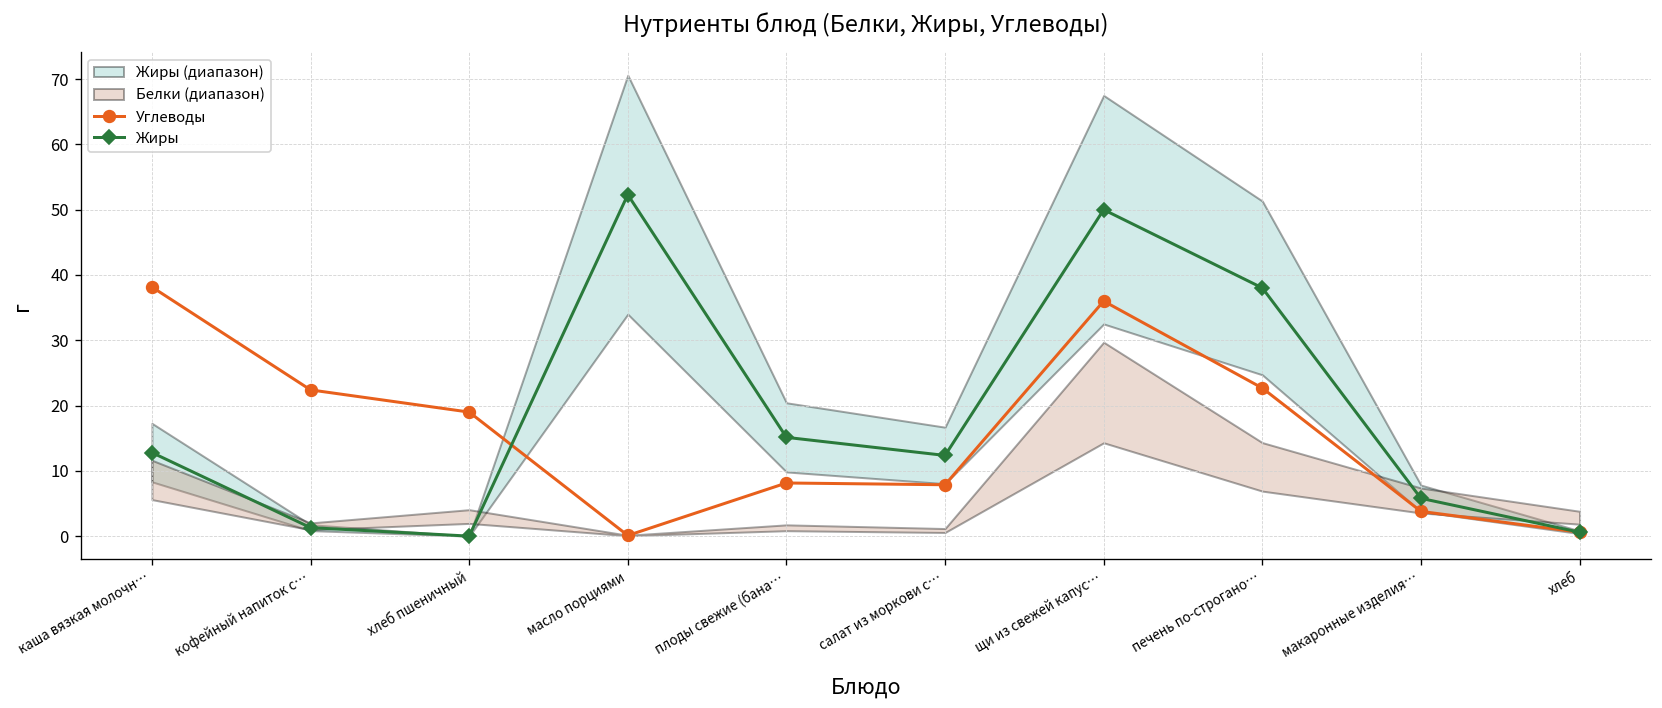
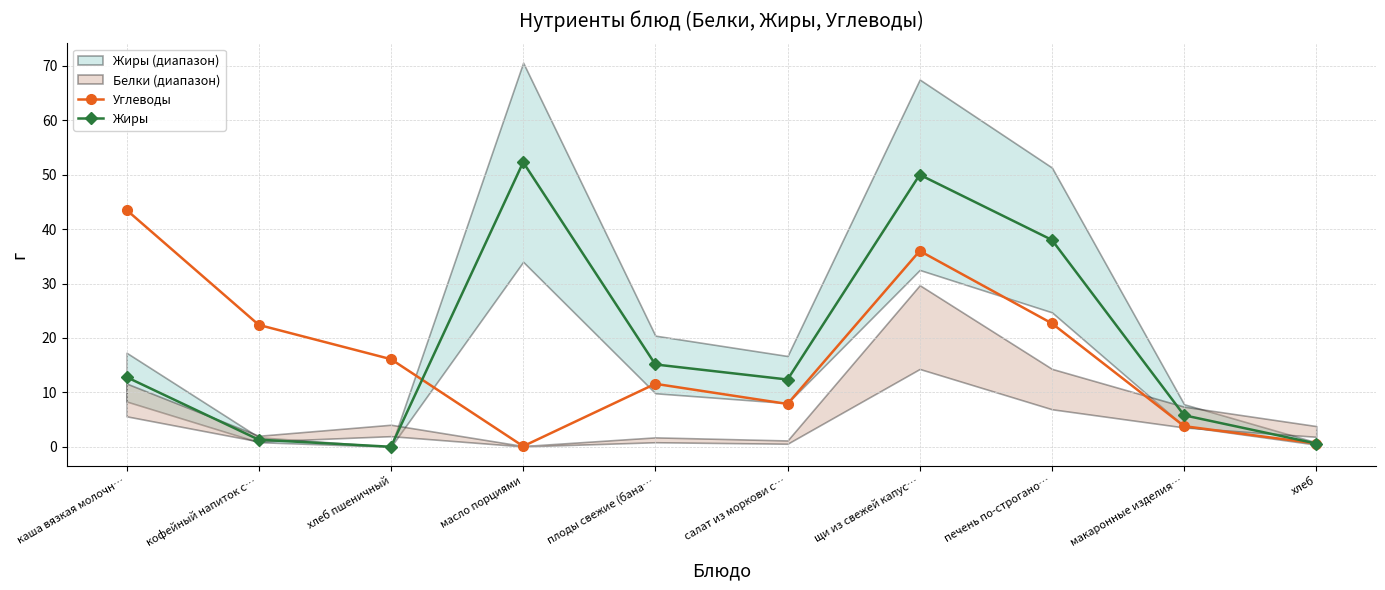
Углеводы, каша вязкая молочн…: 38 -> 44
Углеводы, хлеб пшеничный: 19 -> 16
Углеводы, плоды свежие (бана…: 8 -> 12
